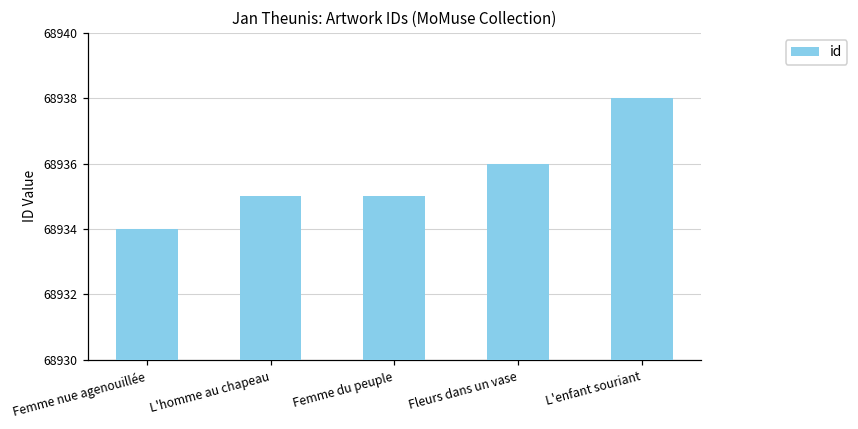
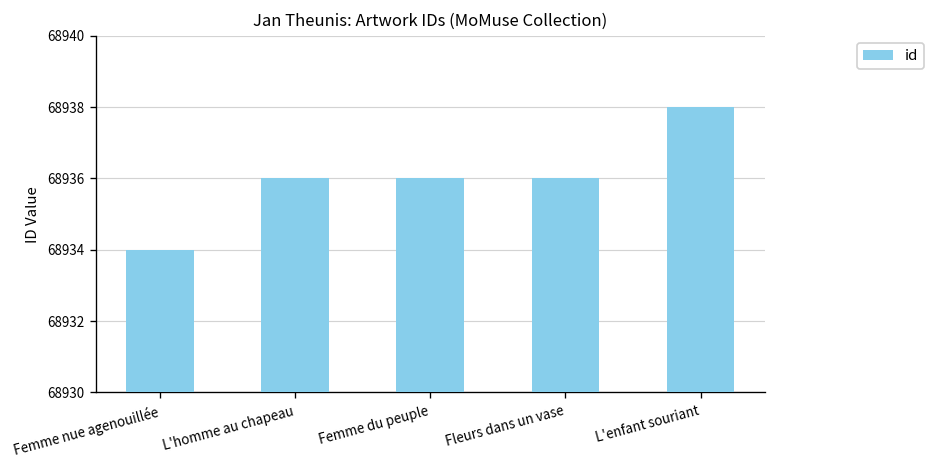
L'homme au chapeau: 68935 -> 68936
Femme du peuple: 68935 -> 68936
